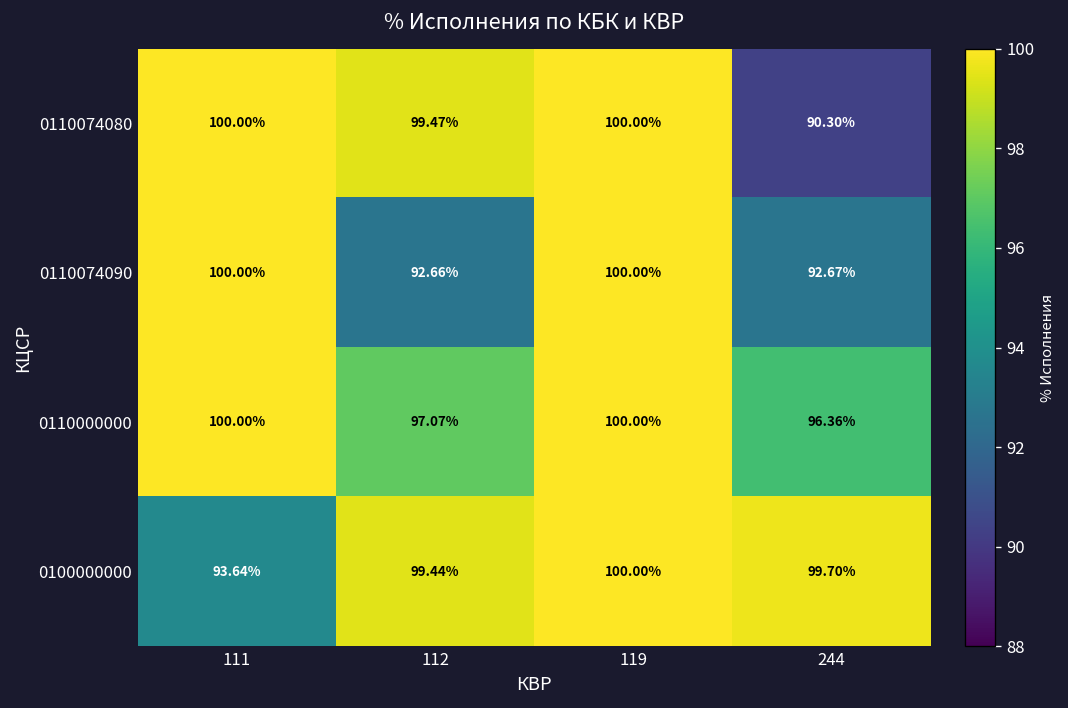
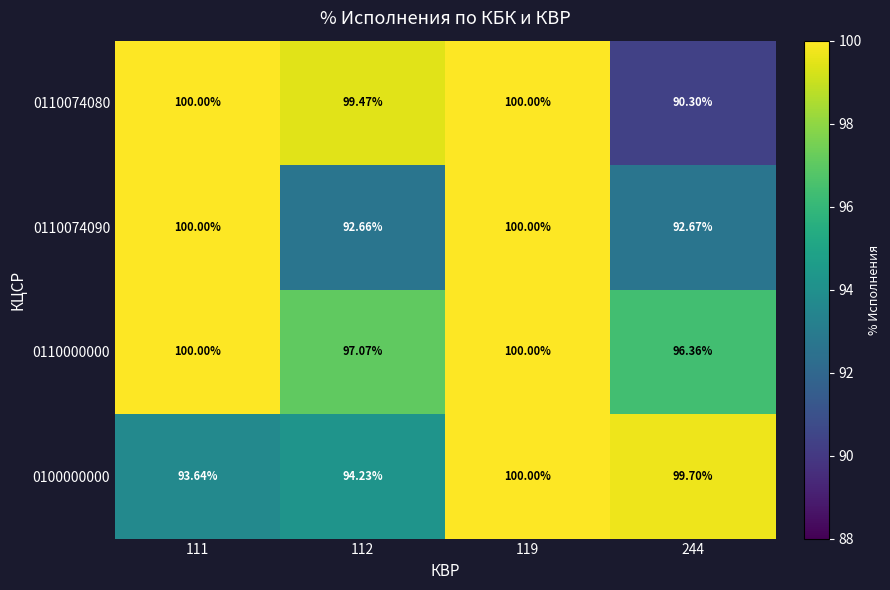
0100000000, 112: 99.44% -> 94.23%
